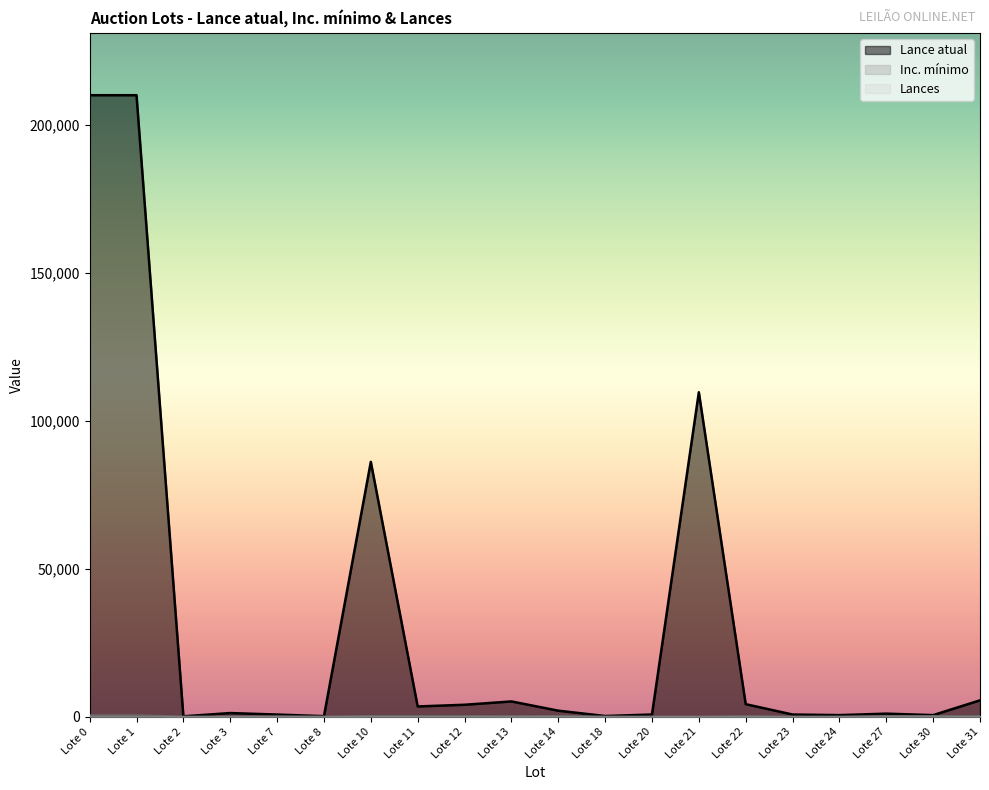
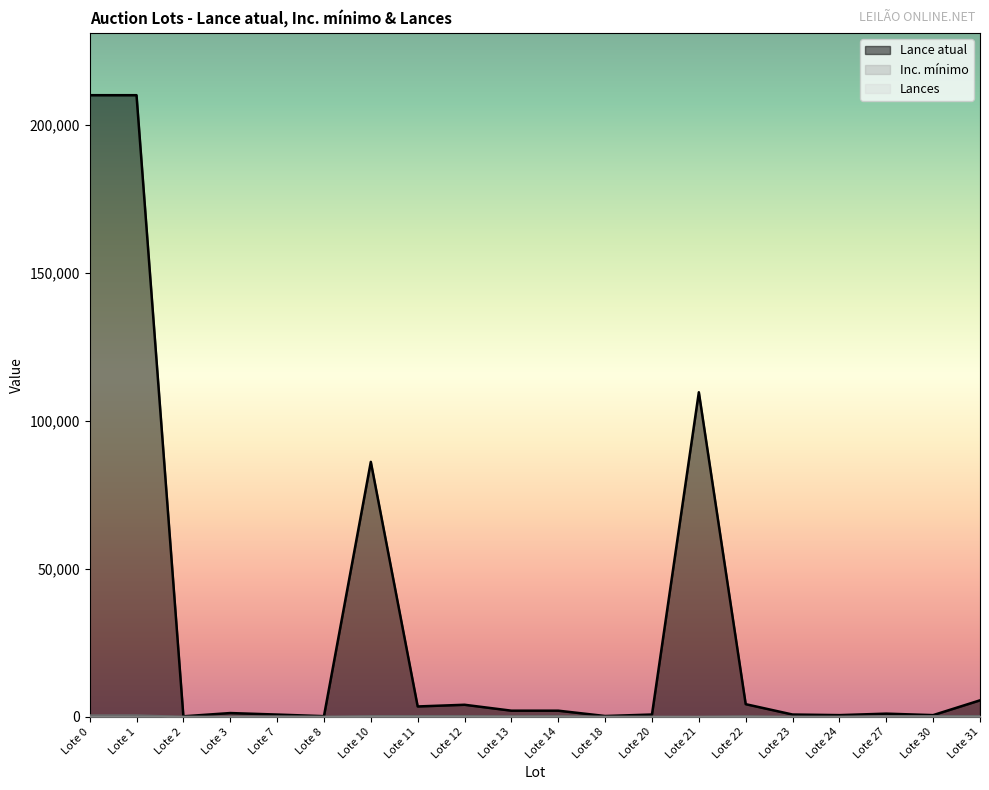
Lance atual, Lote 13: 5,000 -> 2,000
